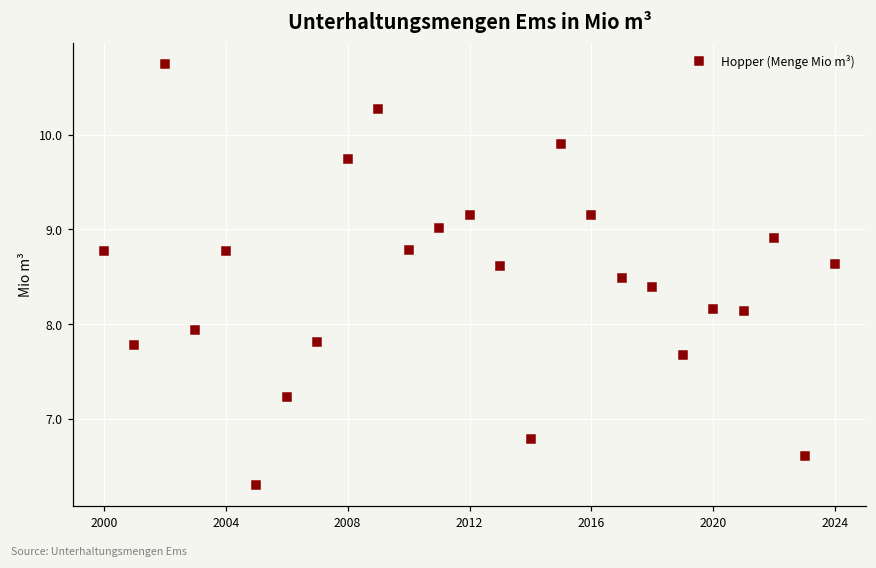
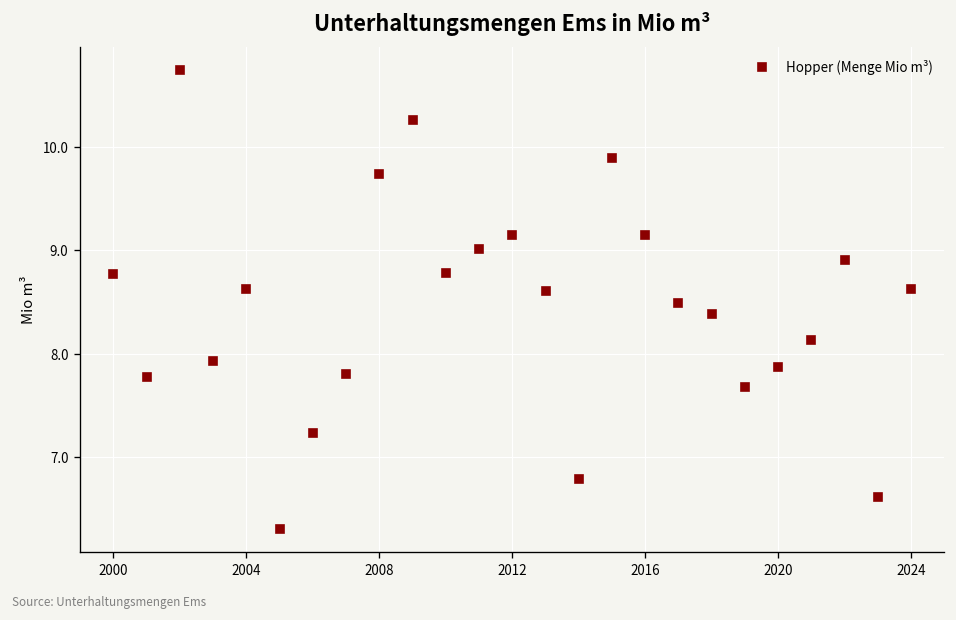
2004: 8.8 -> 8.6
2020: 8.2 -> 7.9
